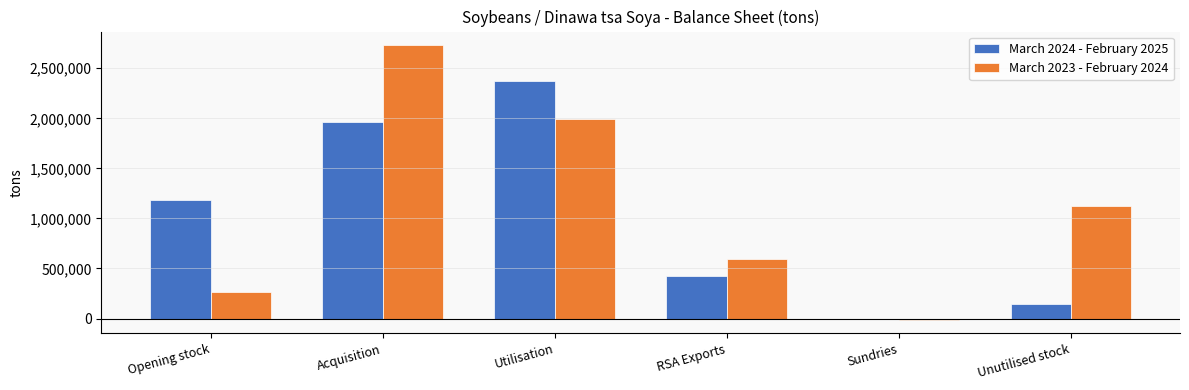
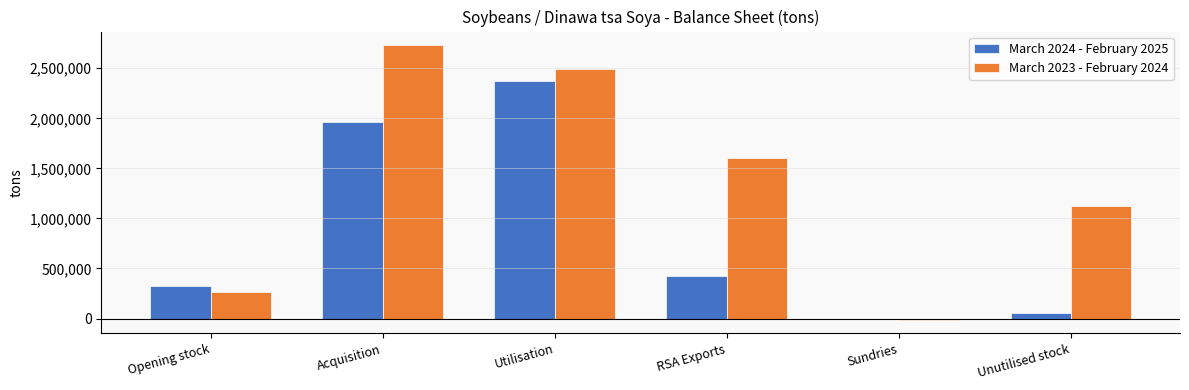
March 2024 - February 2025, Opening stock: 1,180,000 -> 320,000
March 2023 - February 2024, Utilisation: 2,000,000 -> 2,490,000
March 2023 - February 2024, RSA Exports: 600,000 -> 1,610,000
March 2024 - February 2025, Unutilised stock: 140,000 -> 60,000
